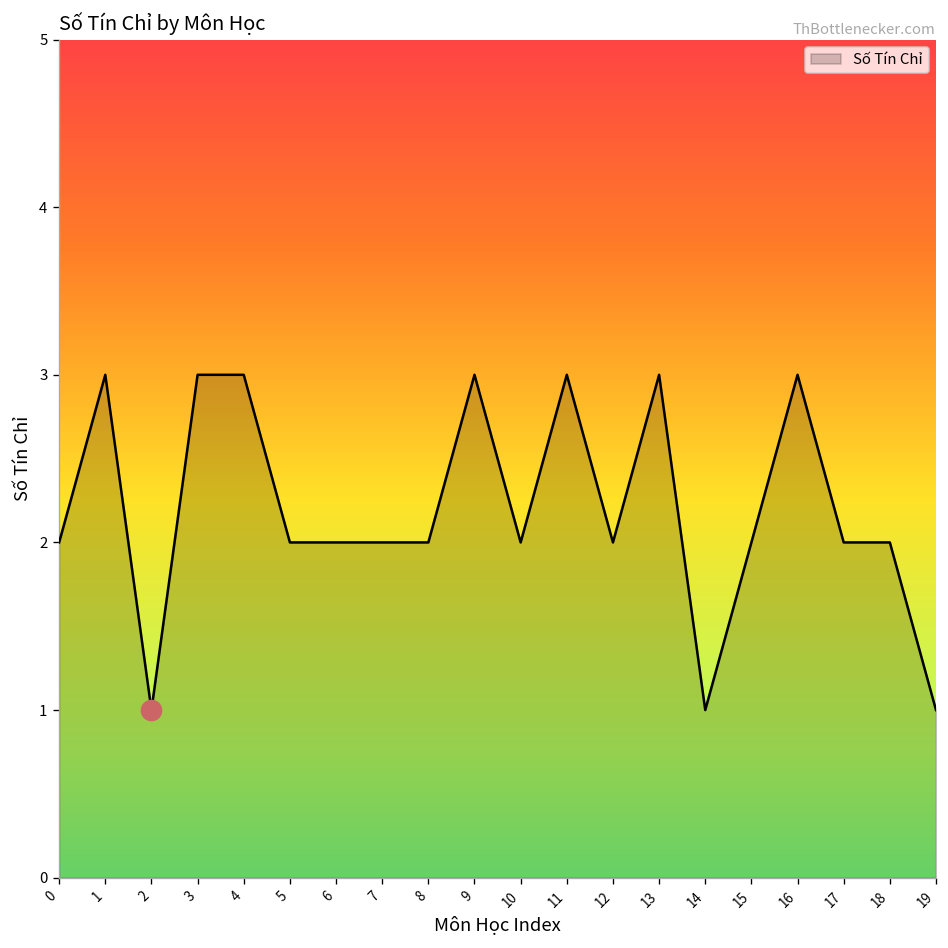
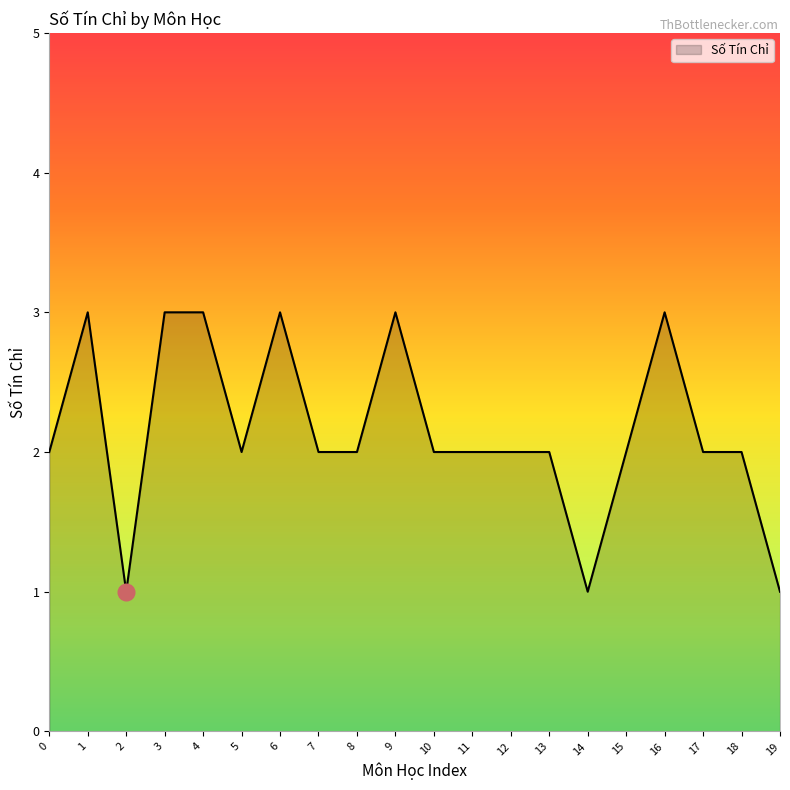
Số Tín Chỉ, 6: 2 -> 3
Số Tín Chỉ, 11: 3 -> 2
Số Tín Chỉ, 13: 3 -> 2
